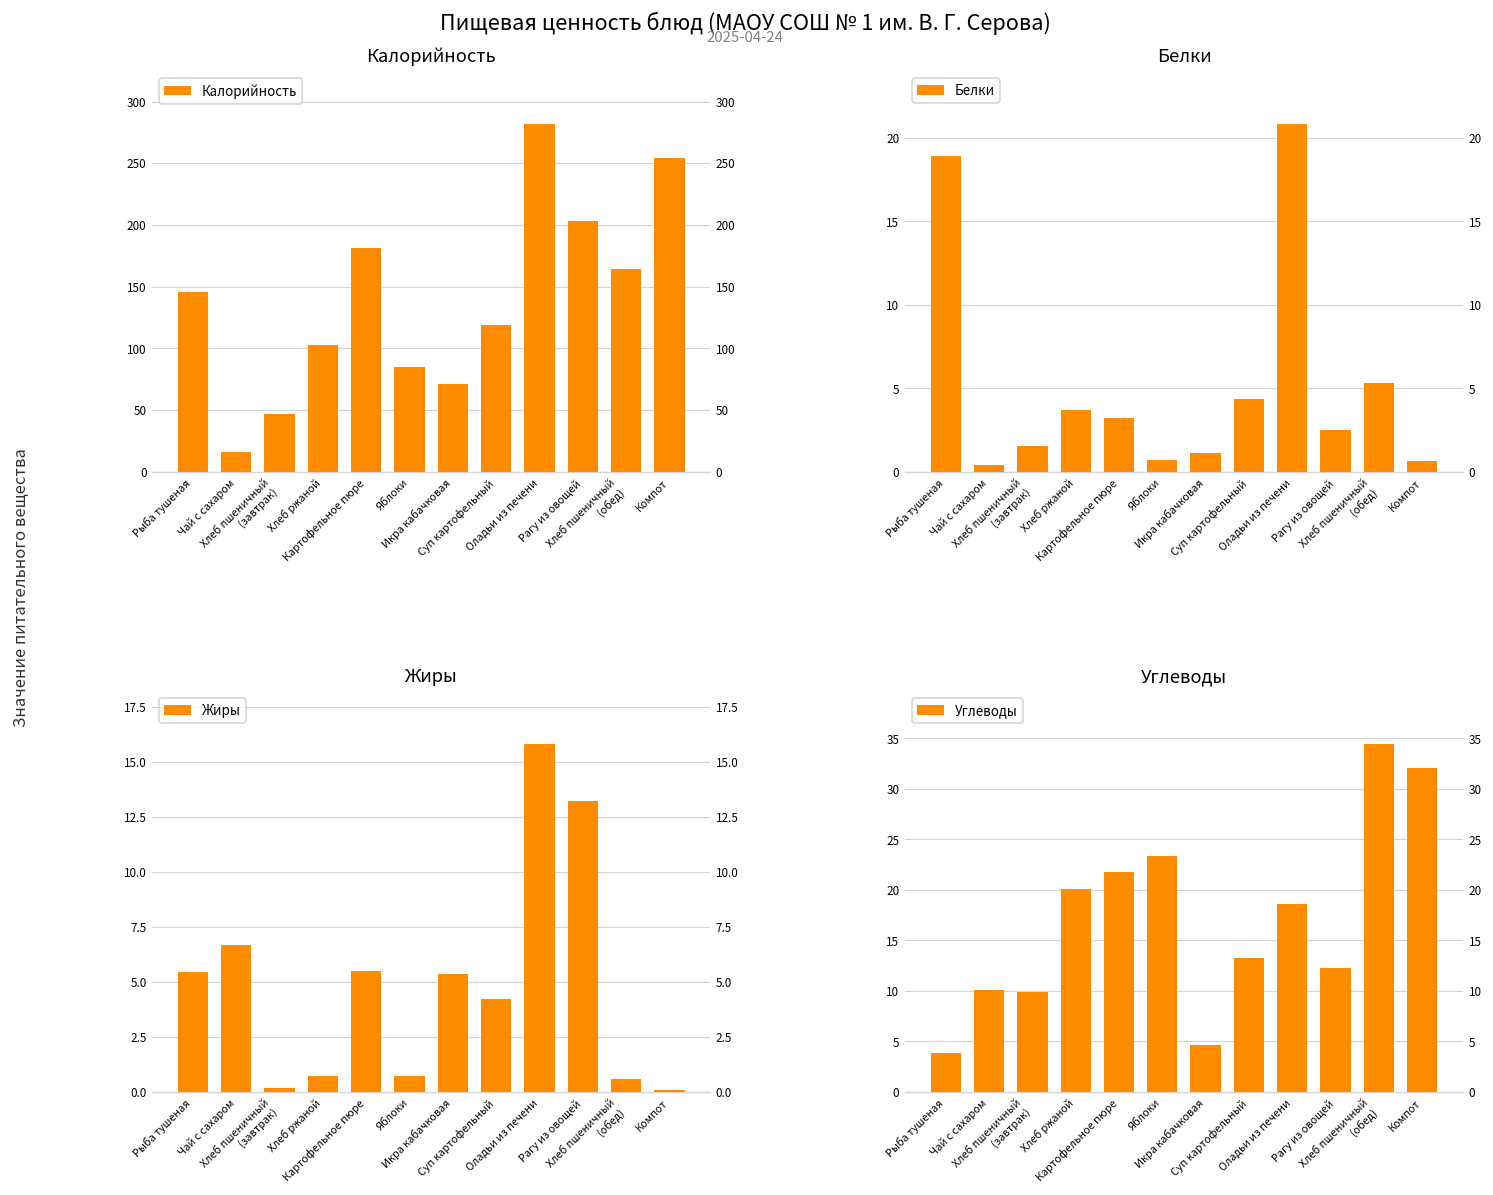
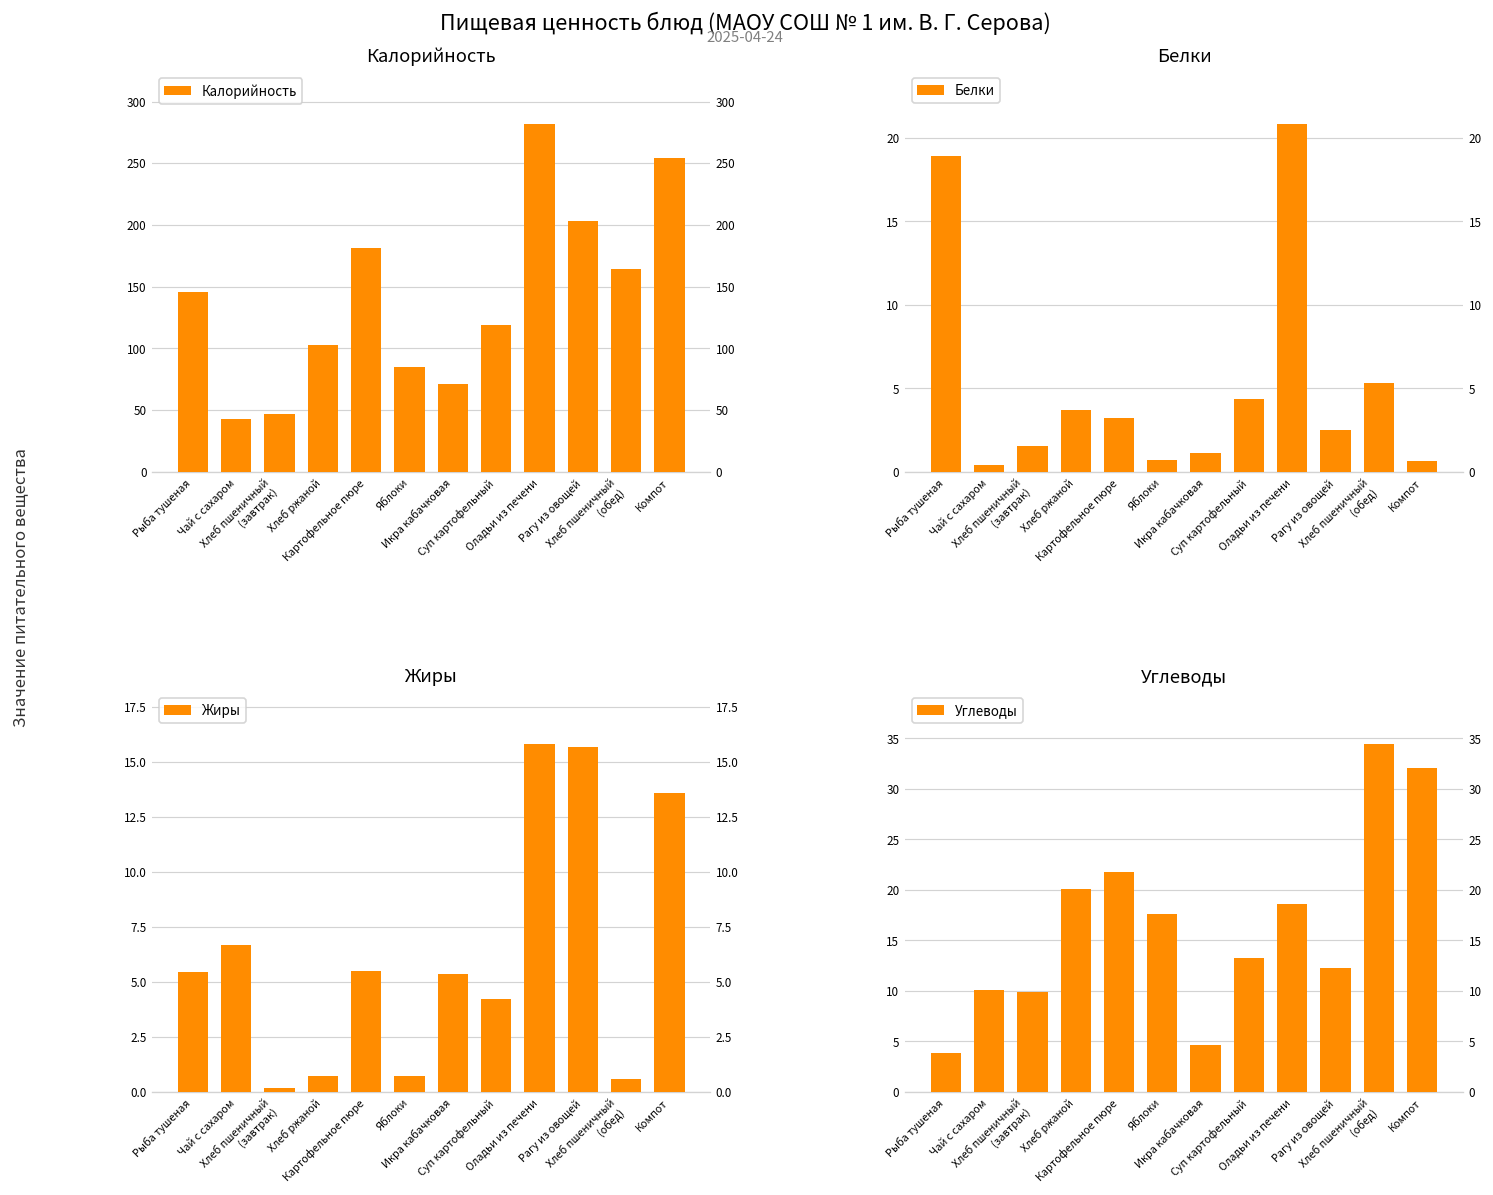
Калорийность, Чай с сахаром: 16 -> 43
Жиры, Рагу из овощей: 13.2 -> 15.7
Жиры, Компот: 0.1 -> 13.6
Углеводы, Яблоки: 23 -> 18
